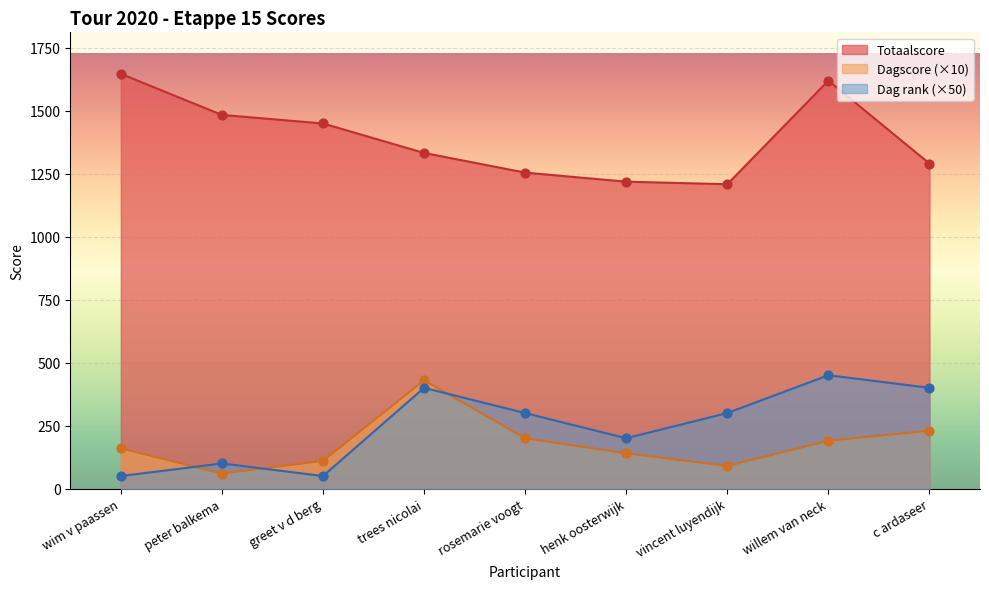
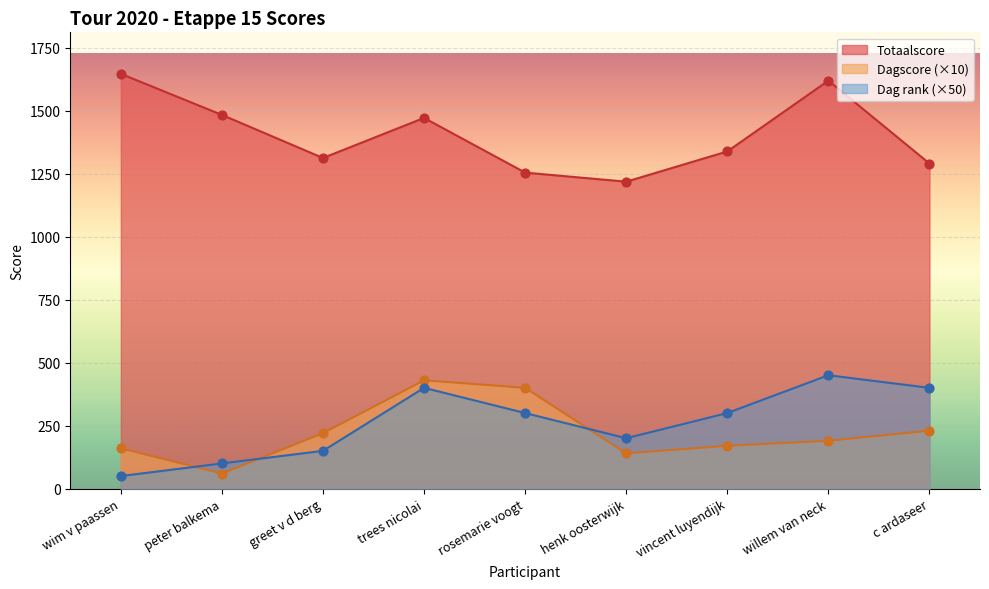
Totaalscore, greet v d berg: 1450 -> 1310
Dagscore (×10), greet v d berg: 110 -> 220
Dag rank (×50), greet v d berg: 50 -> 150
Totaalscore, trees nicolai: 1330 -> 1470
Dagscore (×10), rosemarie voogt: 200 -> 400
Totaalscore, vincent luyendijk: 1210 -> 1340
Dagscore (×10), vincent luyendijk: 90 -> 170
